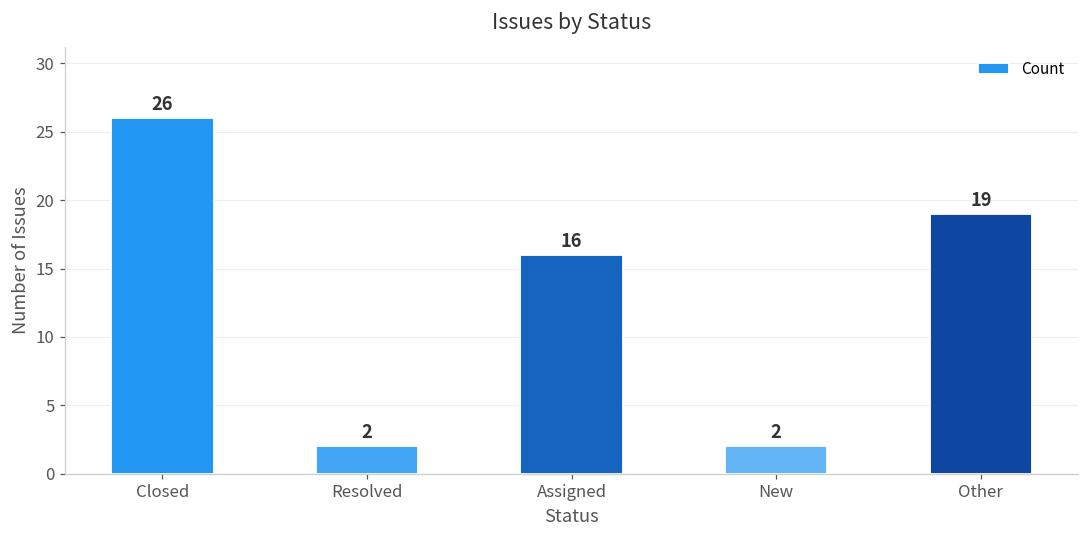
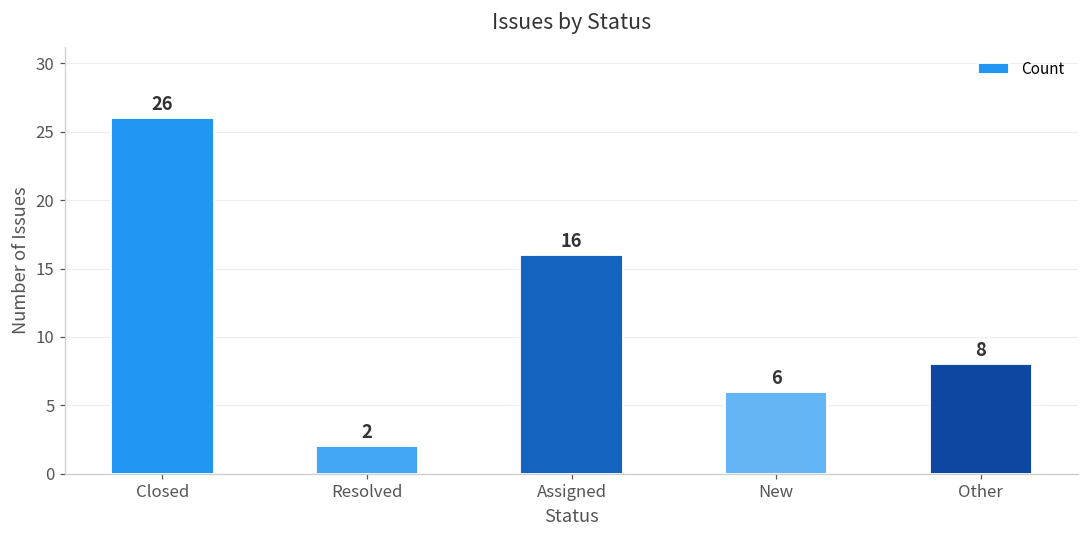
New: 2 -> 6
Other: 19 -> 8
